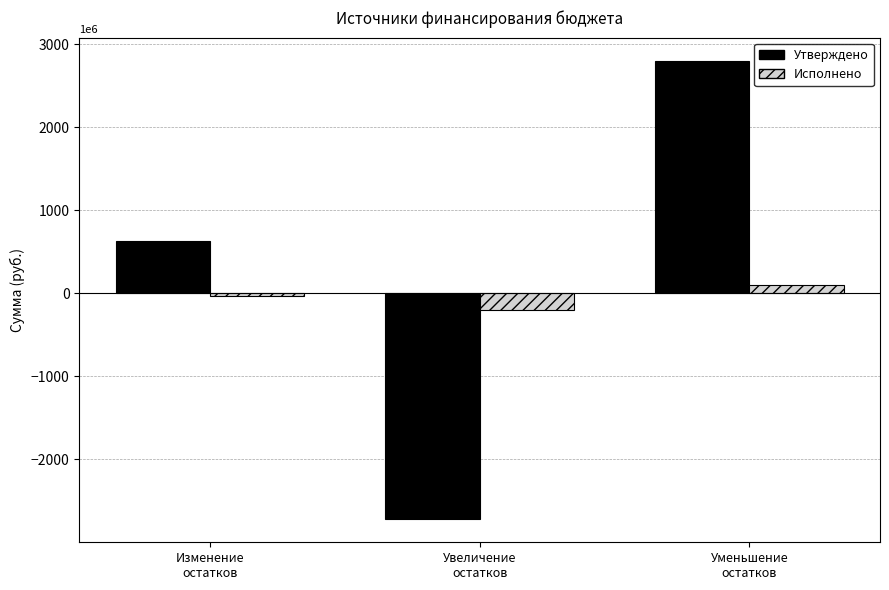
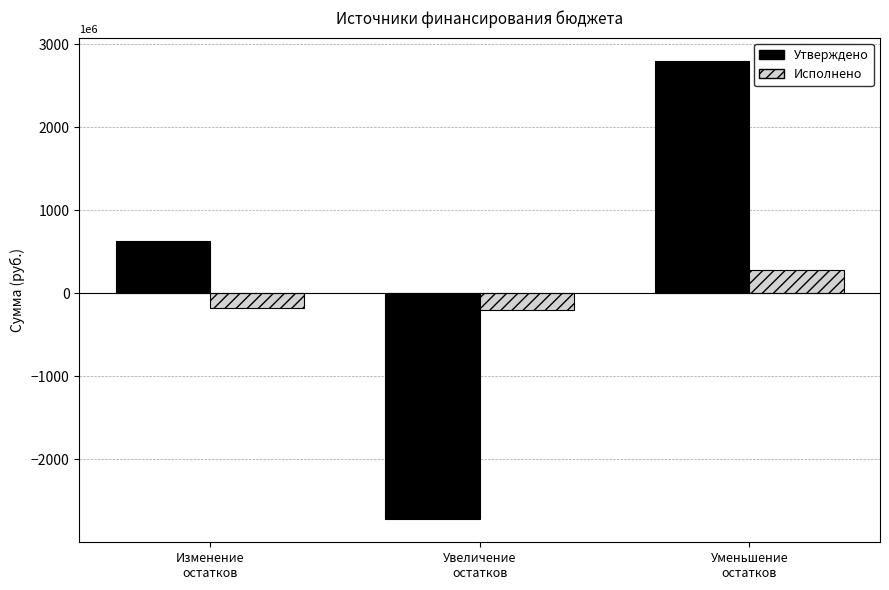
Исполнено, Изменение остатков: 0 -> -200000000
Исполнено, Уменьшение остатков: 100000000 -> 300000000
